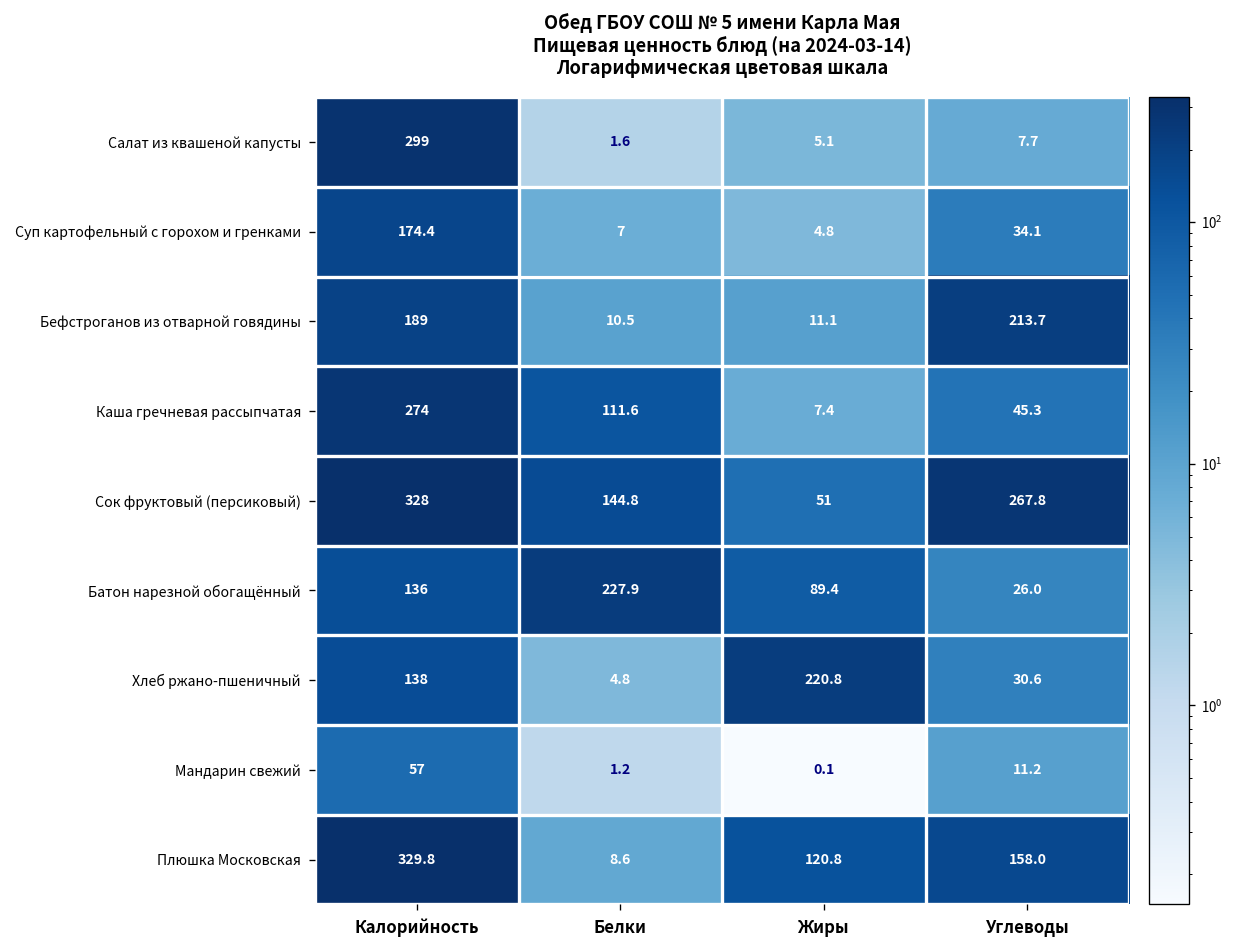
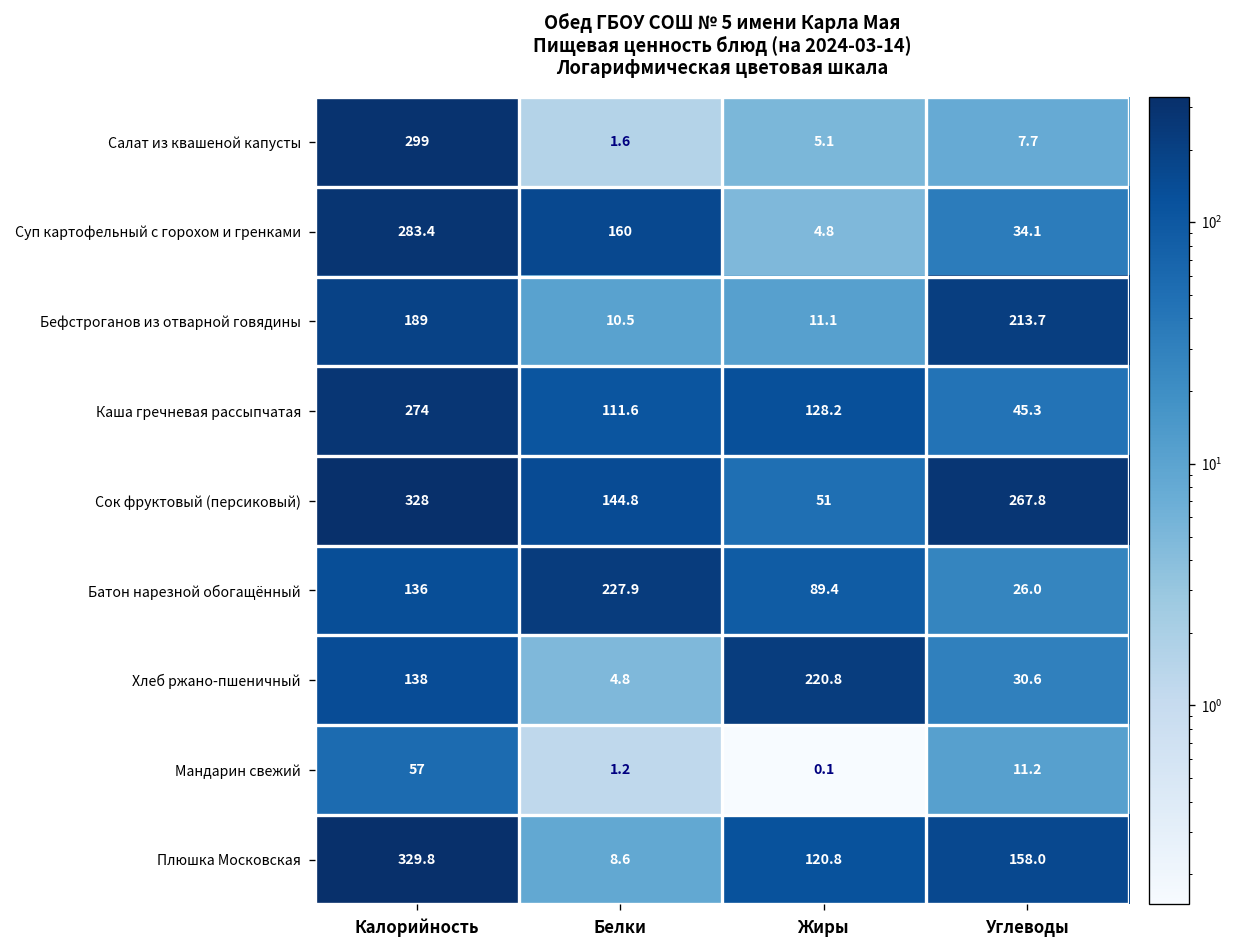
Суп картофельный с горохом и гренками, Калорийность: 174.4 -> 283.4
Суп картофельный с горохом и гренками, Белки: 7 -> 160
Каша гречневая рассыпчатая, Жиры: 7.4 -> 128.2
